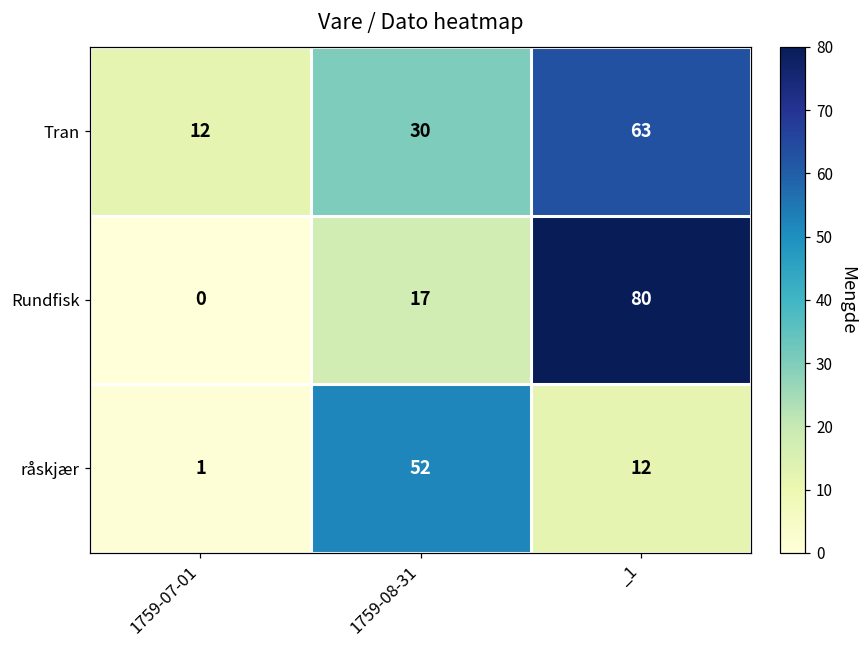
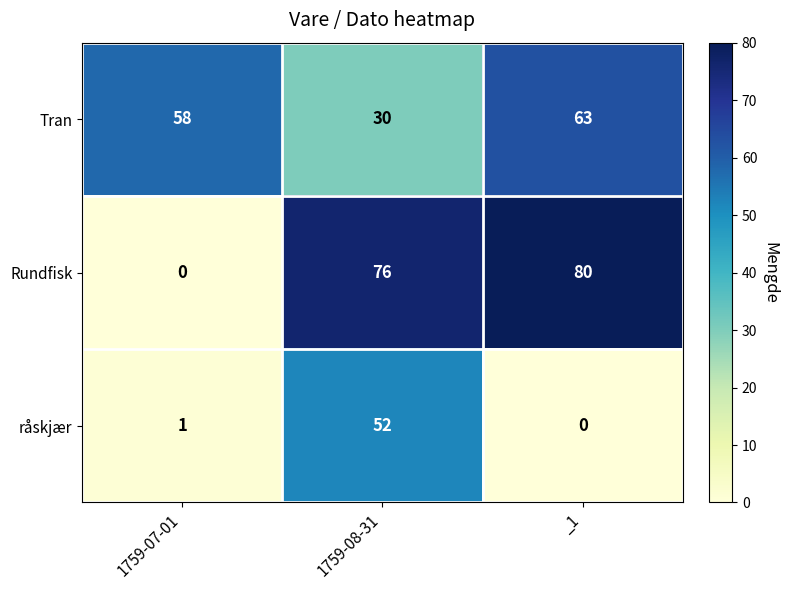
Tran, 1759-07-01: 12 -> 58
Rundfisk, 1759-08-31: 17 -> 76
råskjær, _1: 12 -> 0
